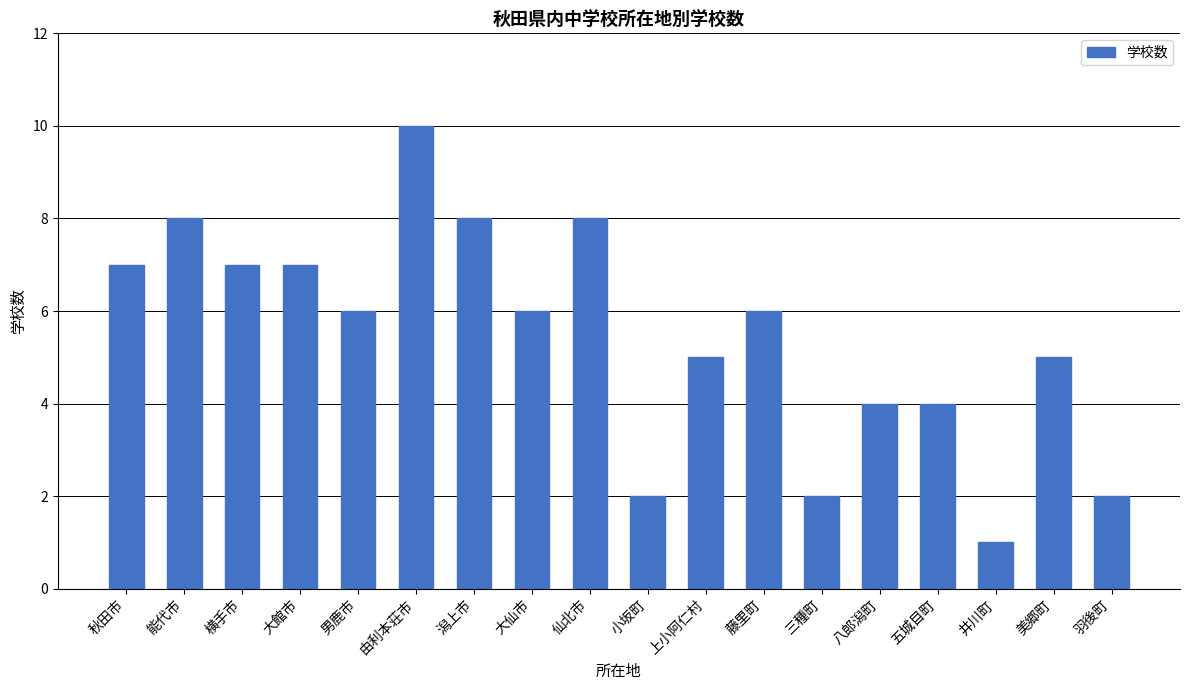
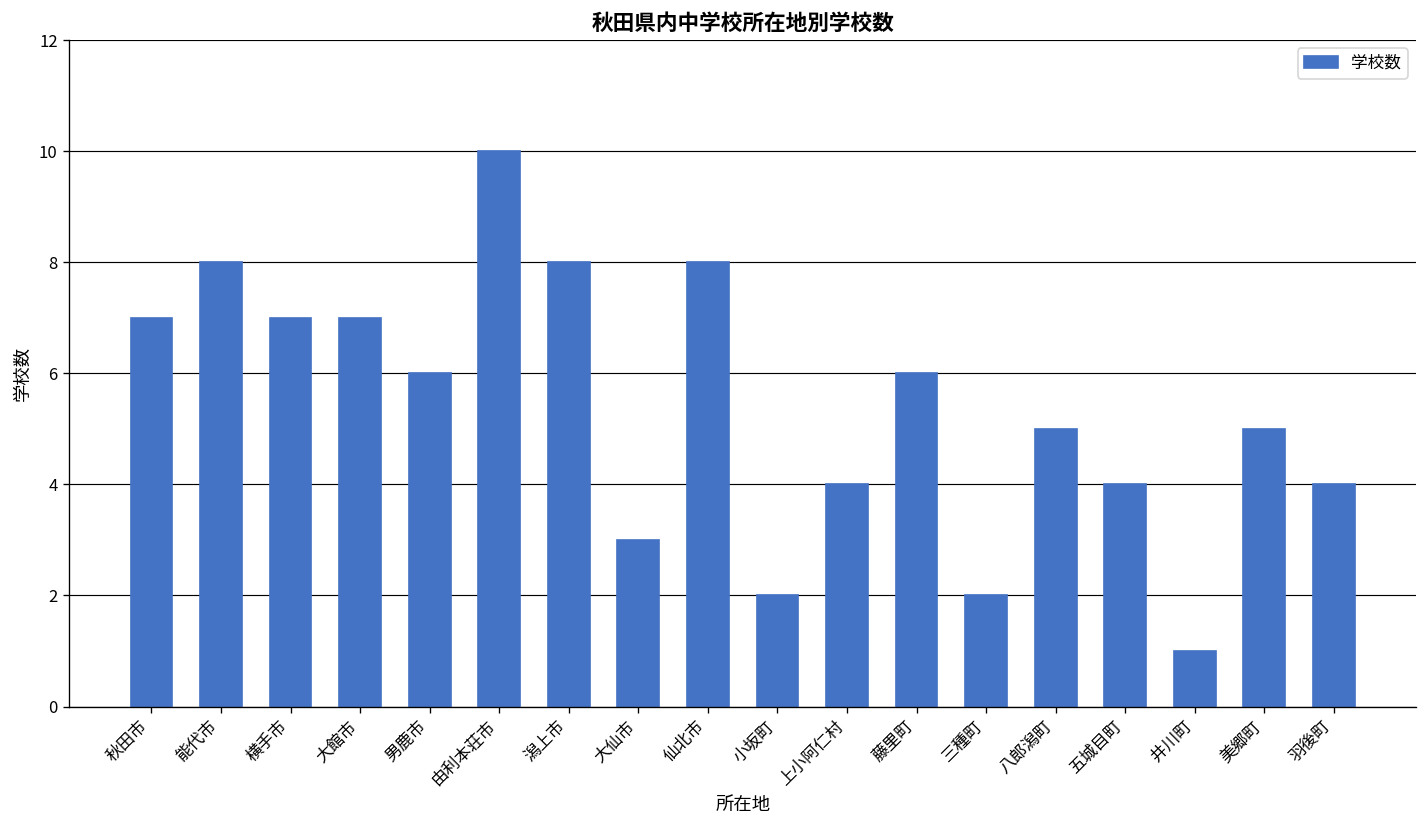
大仙市: 6 -> 3
上小阿仁村: 5 -> 4
八郎潟町: 4 -> 5
羽後町: 2 -> 4
